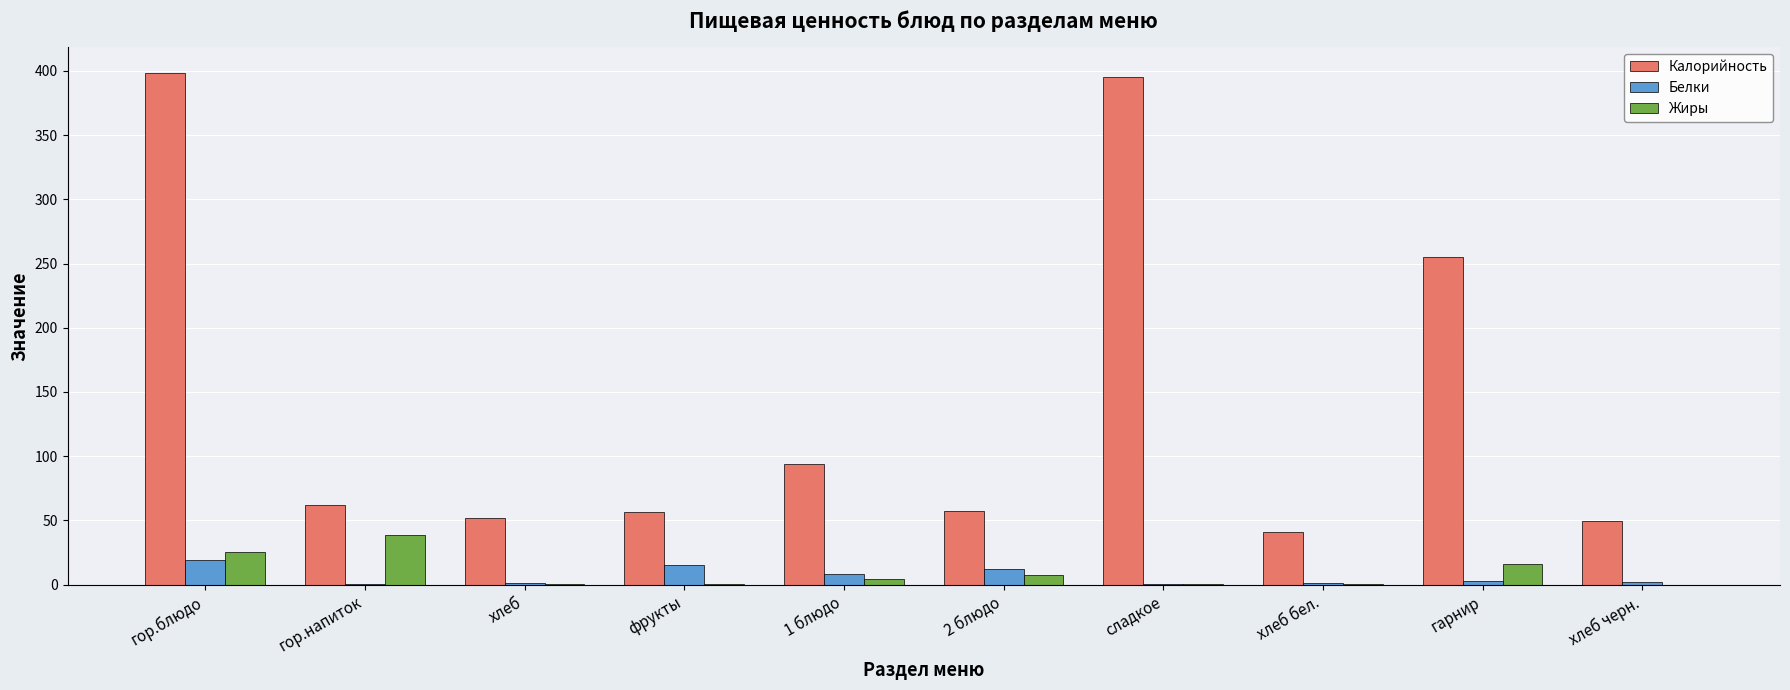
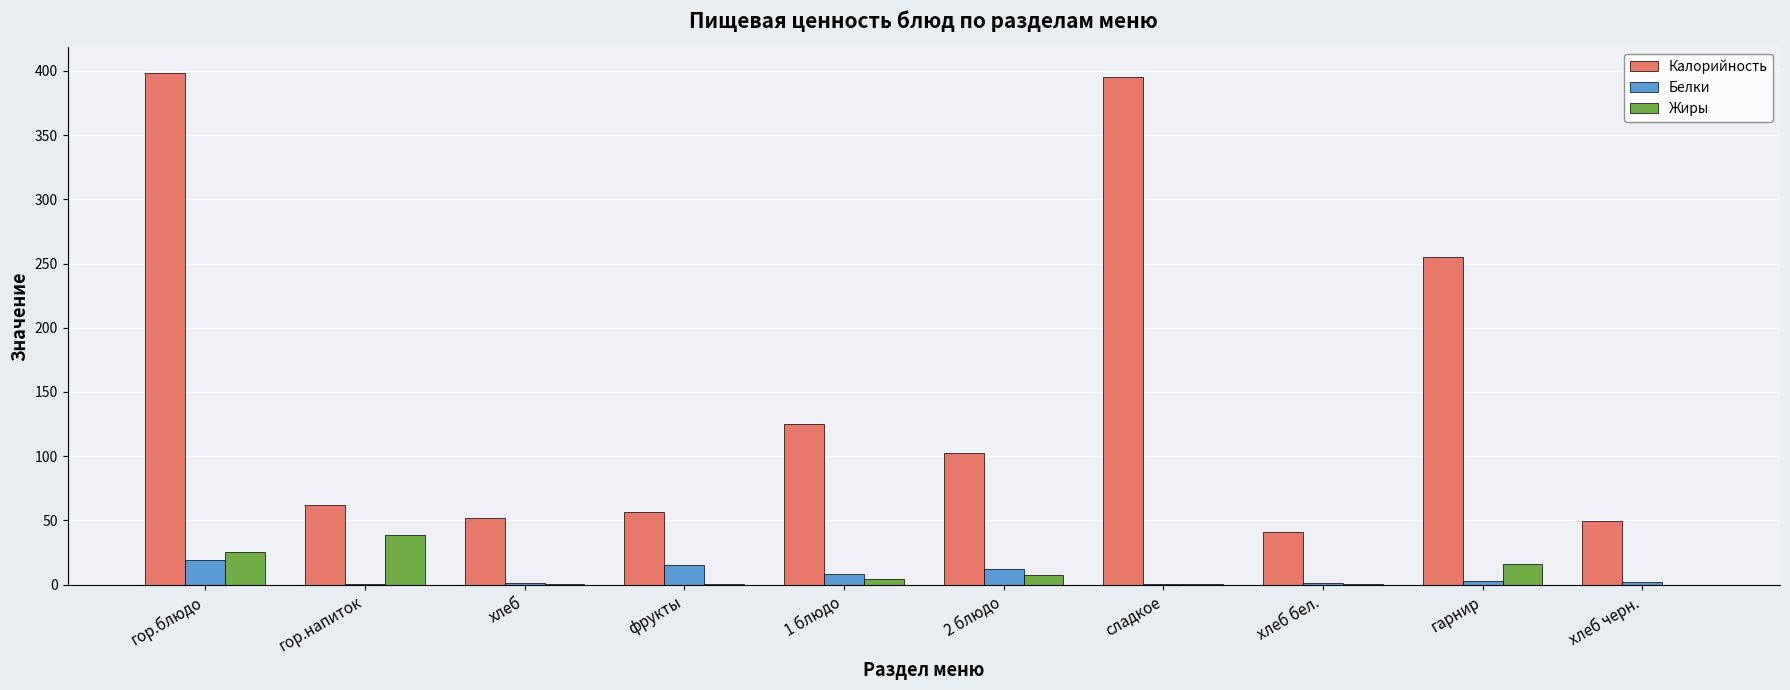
Калорийность, 1 блюдо: 94 -> 125
Калорийность, 2 блюдо: 58 -> 103
